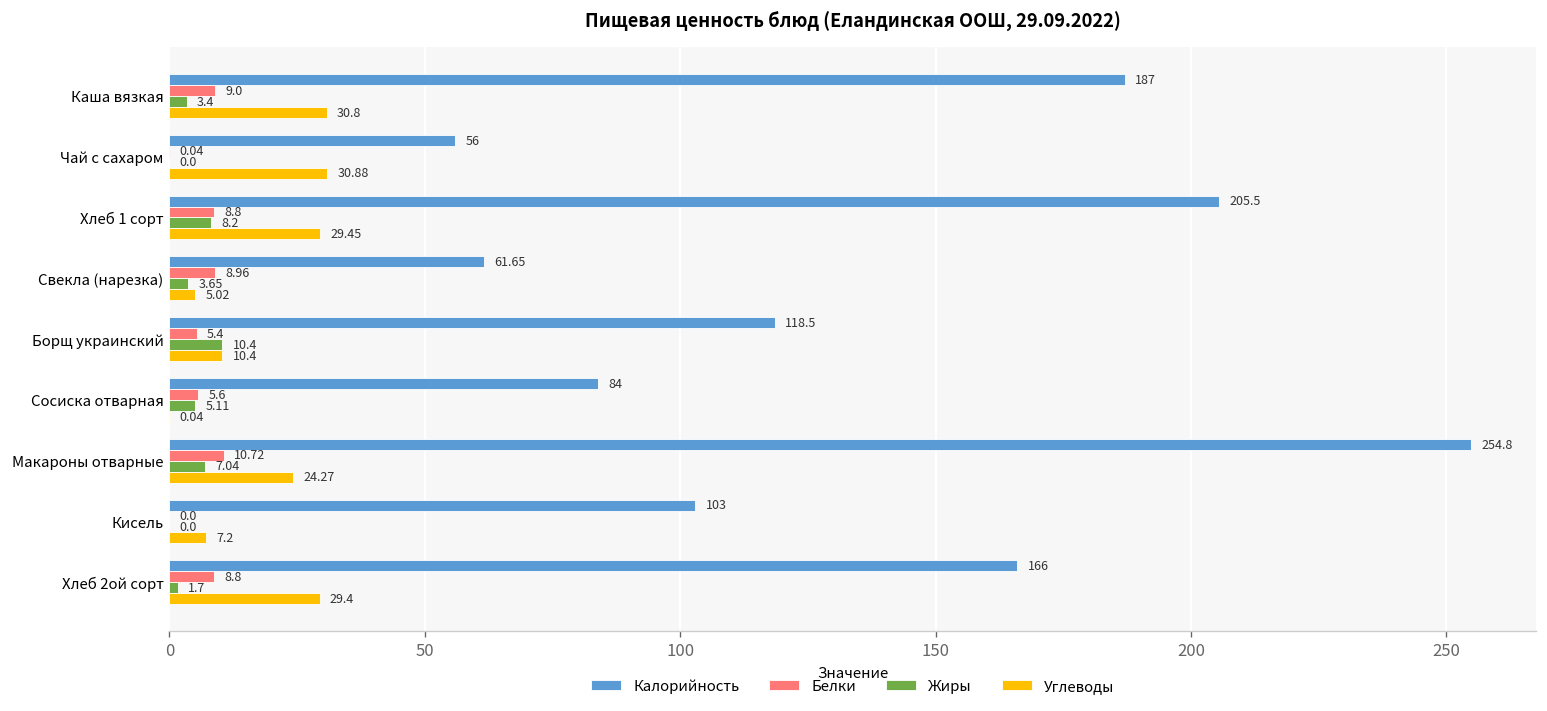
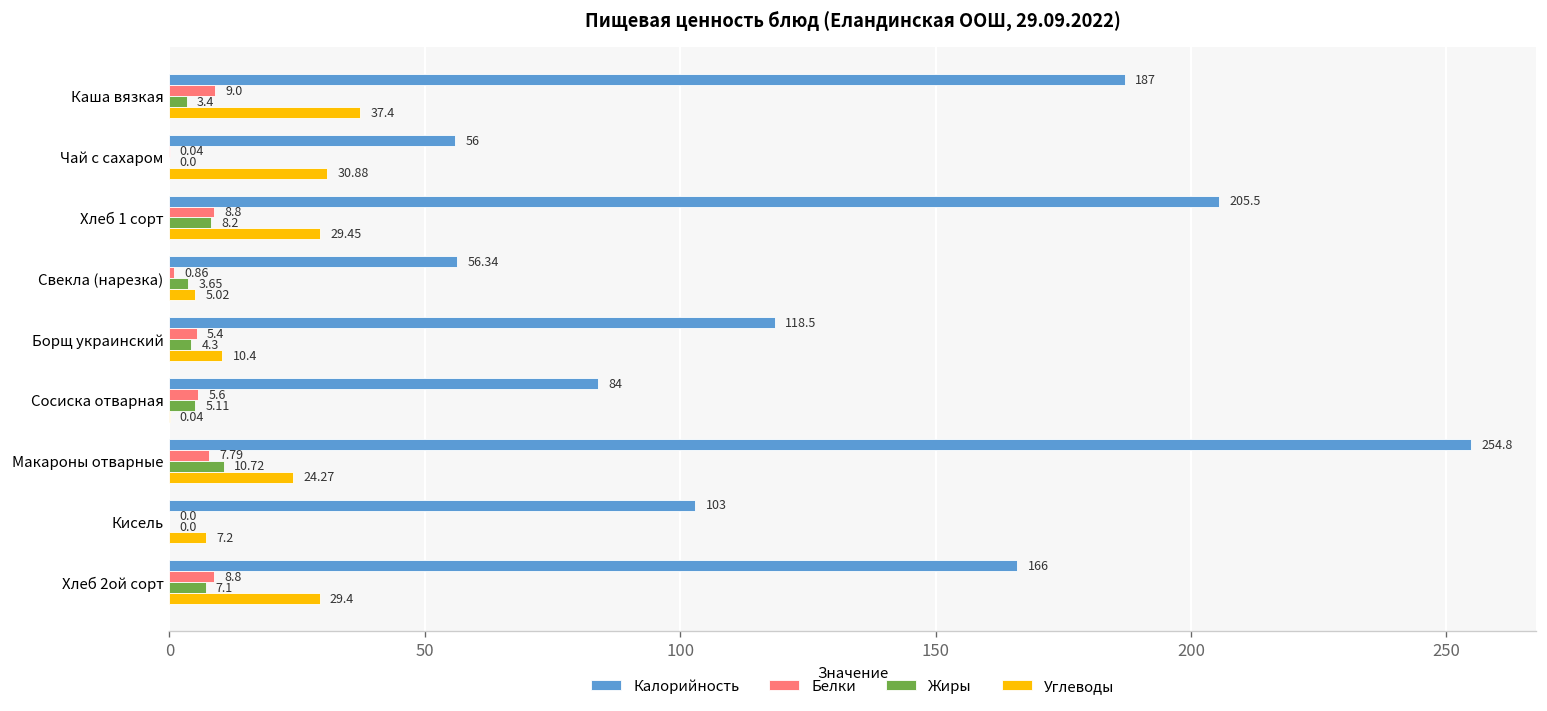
Углеводы, Каша вязкая: 30.8 -> 37.4
Калорийность, Свекла (нарезка): 61.65 -> 56.34
Белки, Свекла (нарезка): 8.96 -> 0.86
Жиры, Борщ украинский: 10.4 -> 4.3
Белки, Макароны отварные: 10.72 -> 7.79
Жиры, Макароны отварные: 7.04 -> 10.72
Жиры, Хлеб 2ой сорт: 1.7 -> 7.1
